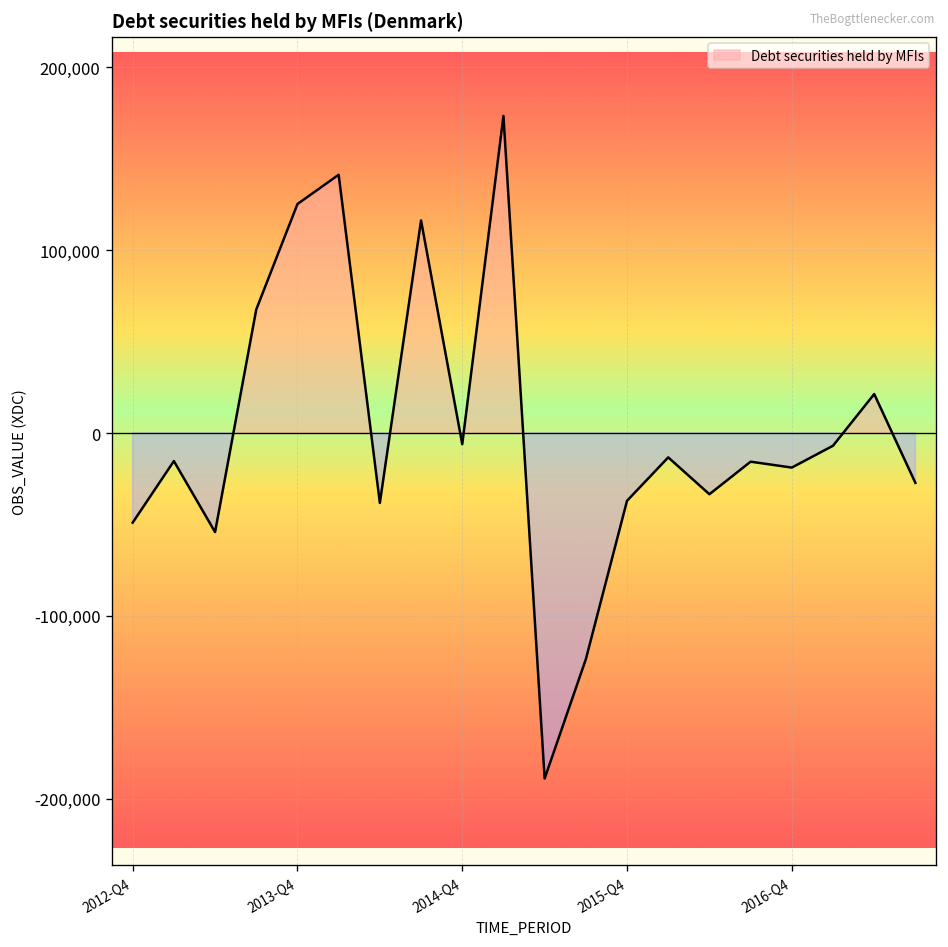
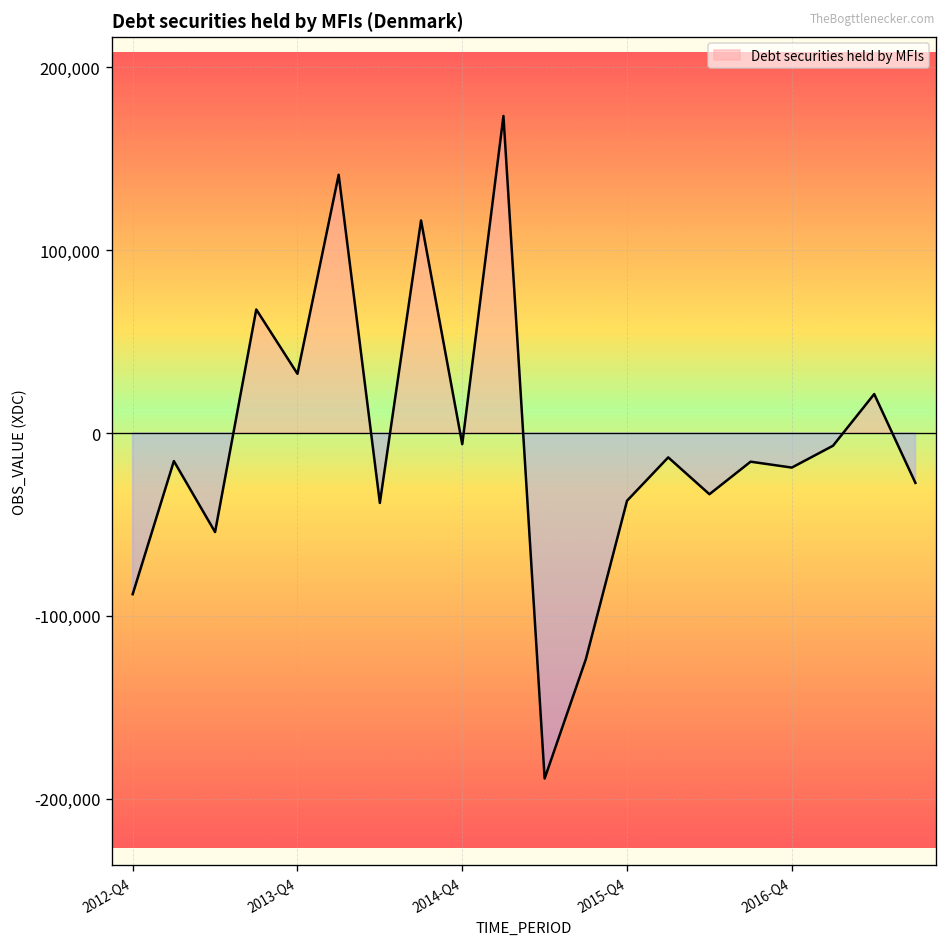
2012-Q4: -49,000 -> -88,000
2013-Q4: 125,000 -> 32,000
